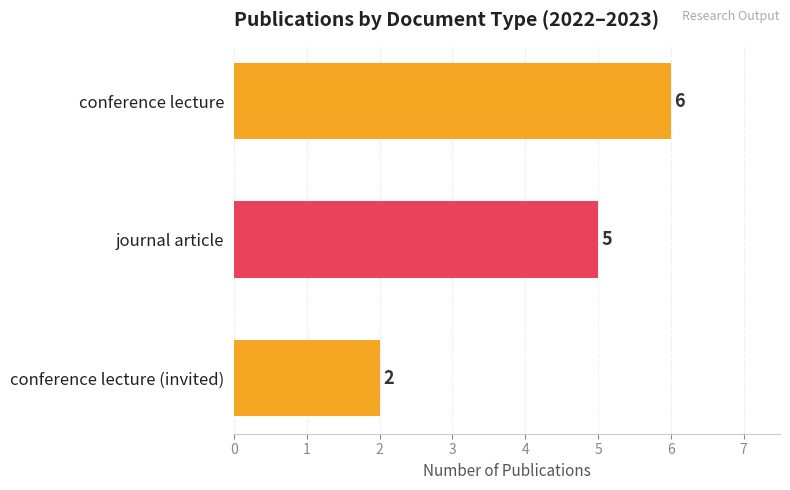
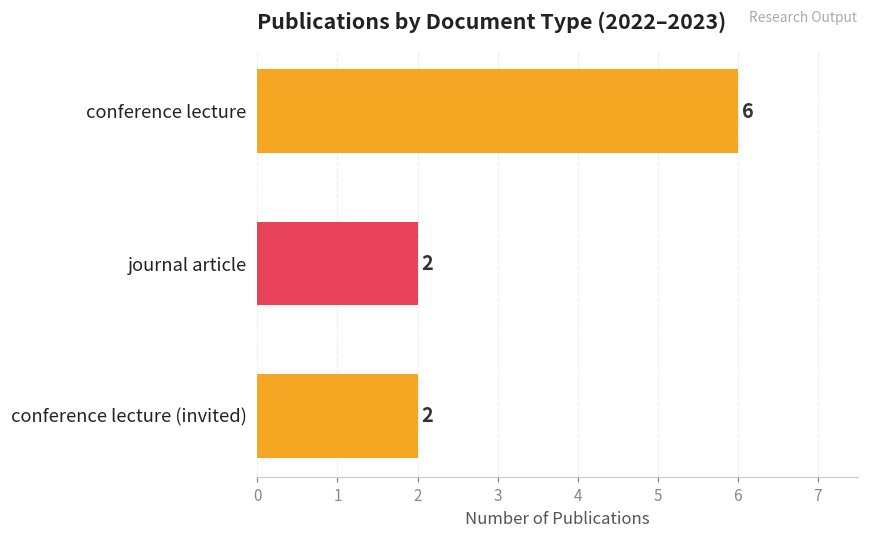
journal article: 5 -> 2
